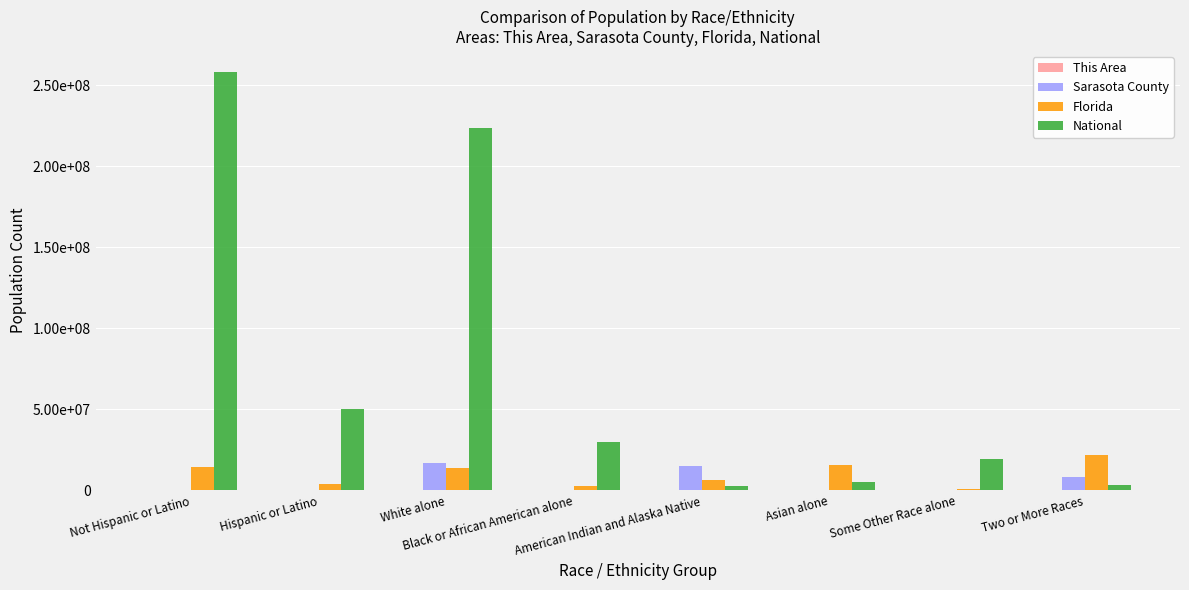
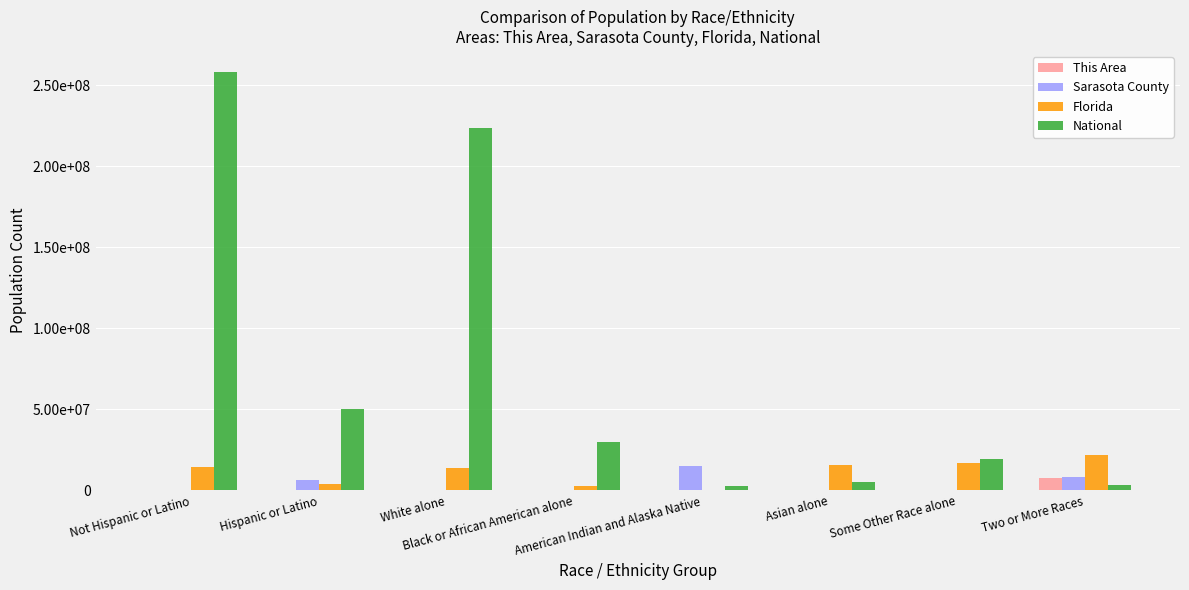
Sarasota County, Hispanic or Latino: 0 -> 7000000
Sarasota County, White alone: 17000000 -> 0
Florida, American Indian and Alaska Native: 7000000 -> 0
Florida, Some Other Race alone: 1000000 -> 17000000
This Area, Two or More Races: 0 -> 8000000
